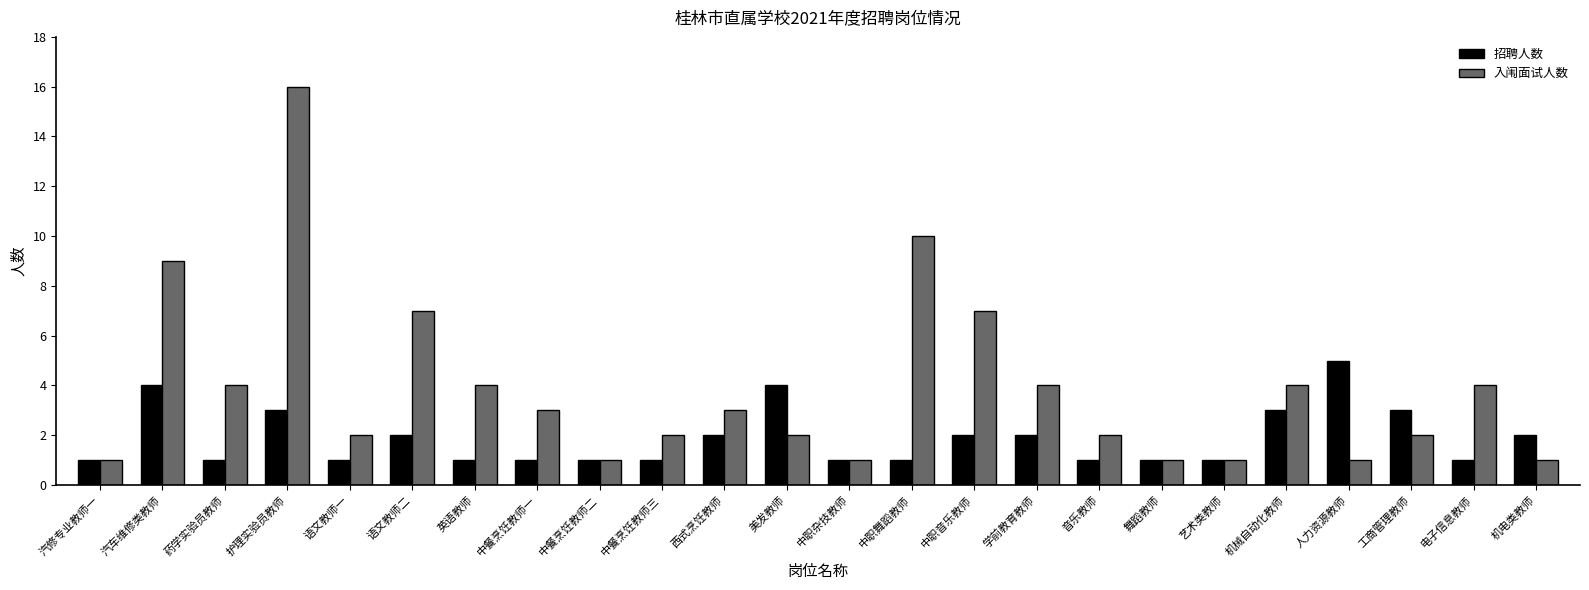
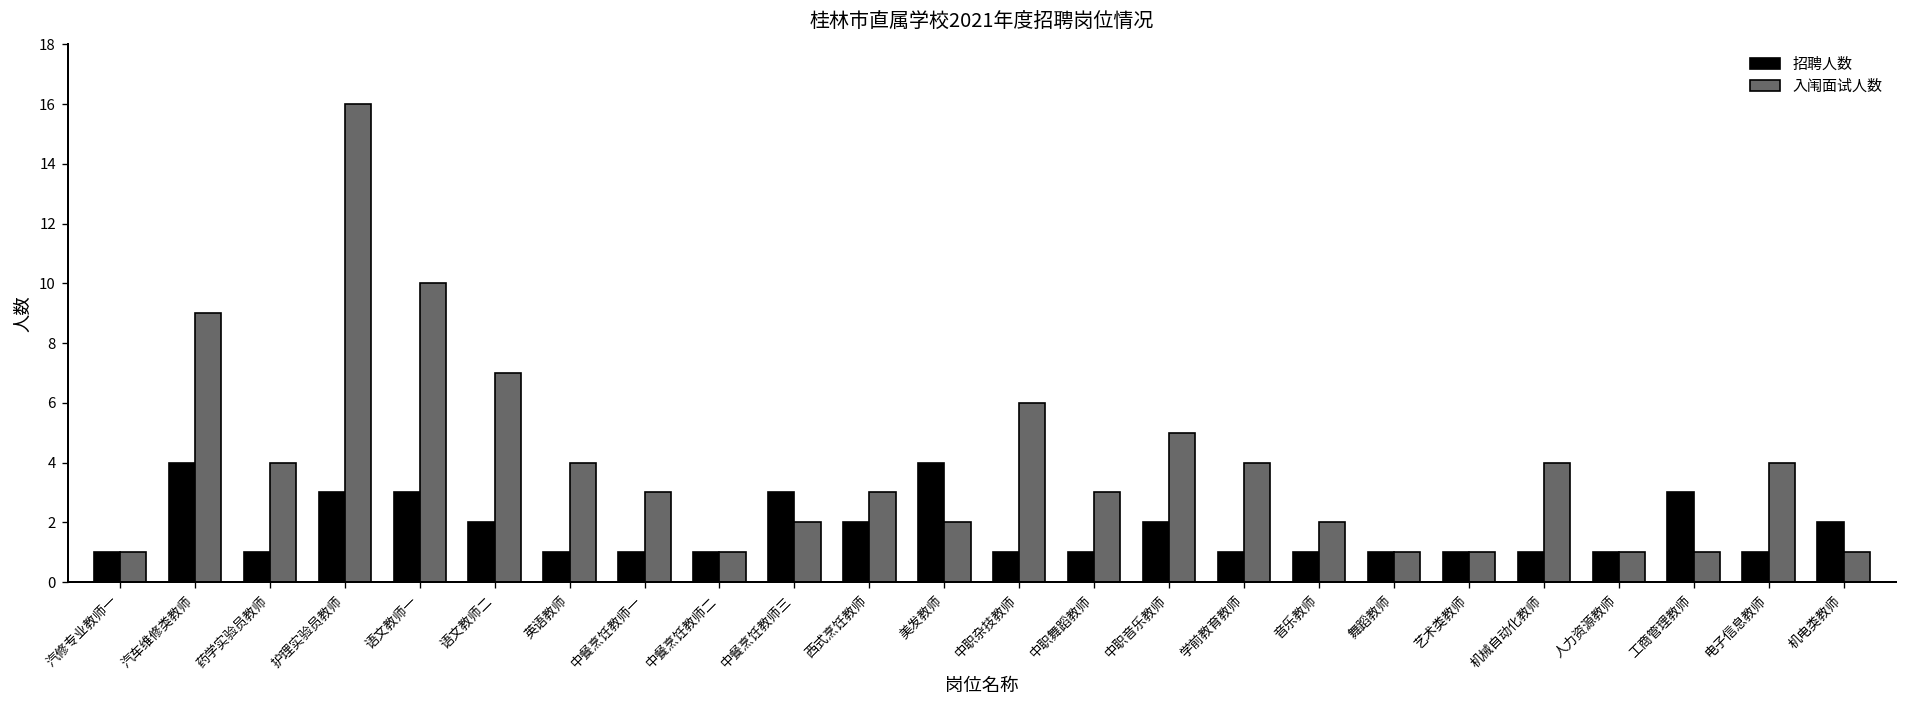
招聘人数, 语文教师一: 1 -> 3
入闱面试人数, 语文教师一: 2 -> 10
招聘人数, 中餐烹饪教师三: 1 -> 3
入闱面试人数, 中职杂技教师: 1 -> 6
入闱面试人数, 中职舞蹈教师: 10 -> 3
入闱面试人数, 中职音乐教师: 7 -> 5
招聘人数, 学前教育教师: 2 -> 1
招聘人数, 机械自动化教师: 3 -> 1
招聘人数, 人力资源教师: 5 -> 1
入闱面试人数, 工商管理教师: 2 -> 1
